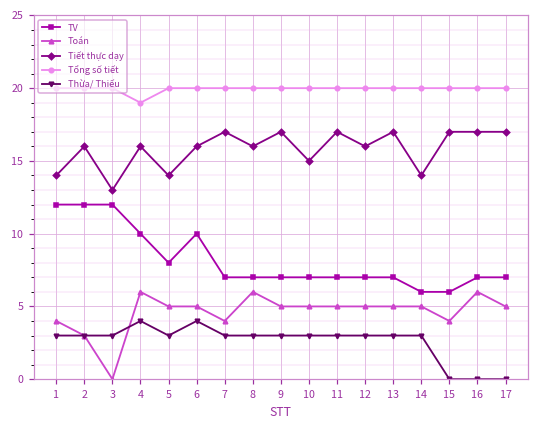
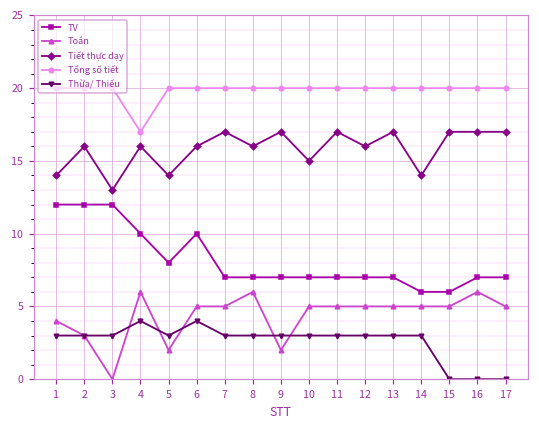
Tổng số tiết, 4: 19 -> 17
Toán, 5: 5 -> 2
Toán, 7: 4 -> 5
Toán, 9: 5 -> 2
Toán, 15: 4 -> 5
